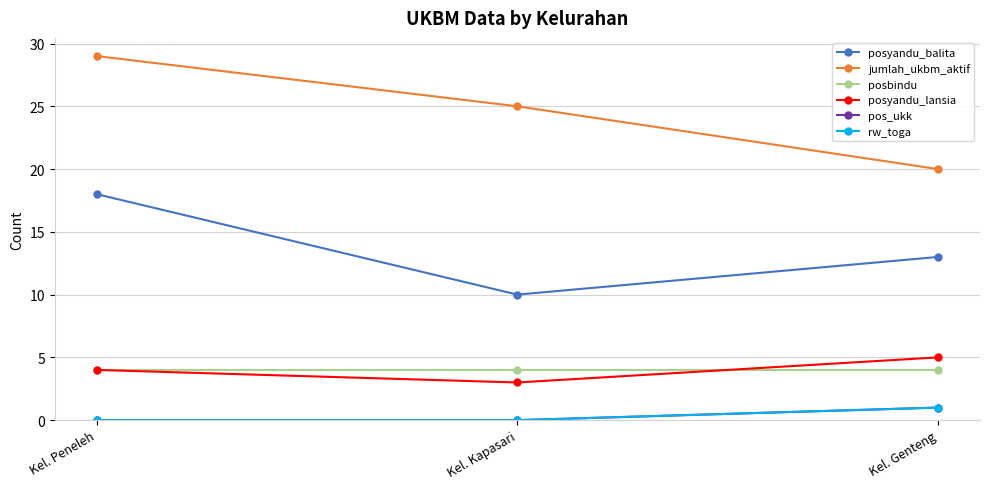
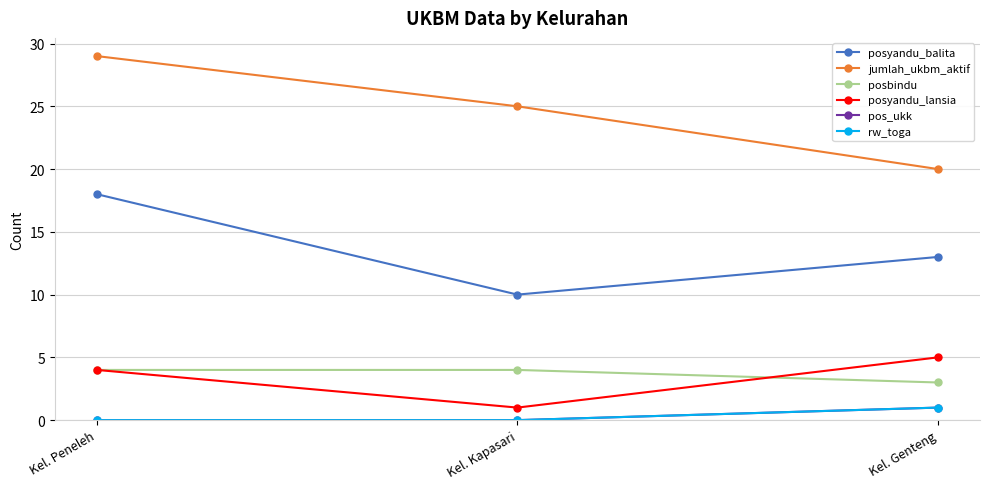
posyandu_lansia, Kel. Kapasari: 3 -> 1
posbindu, Kel. Genteng: 4 -> 3
